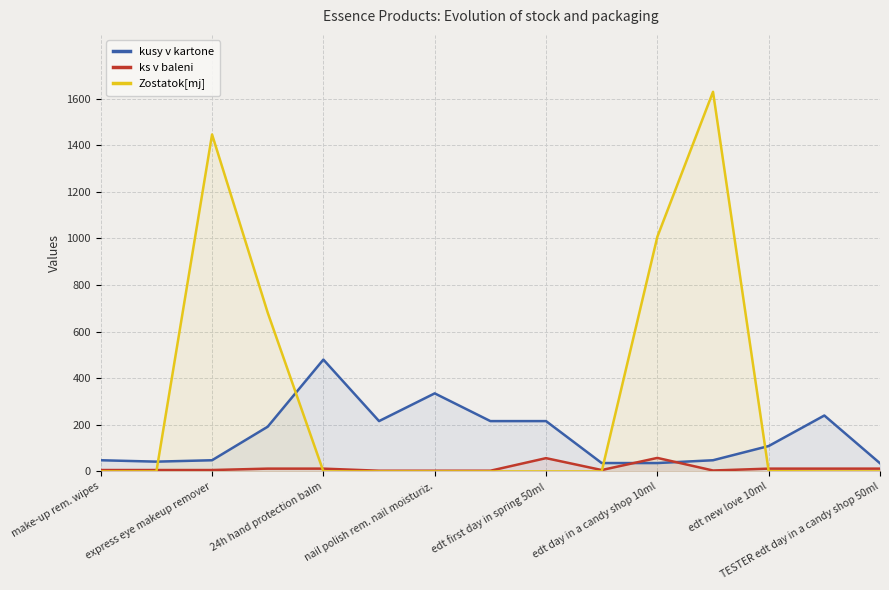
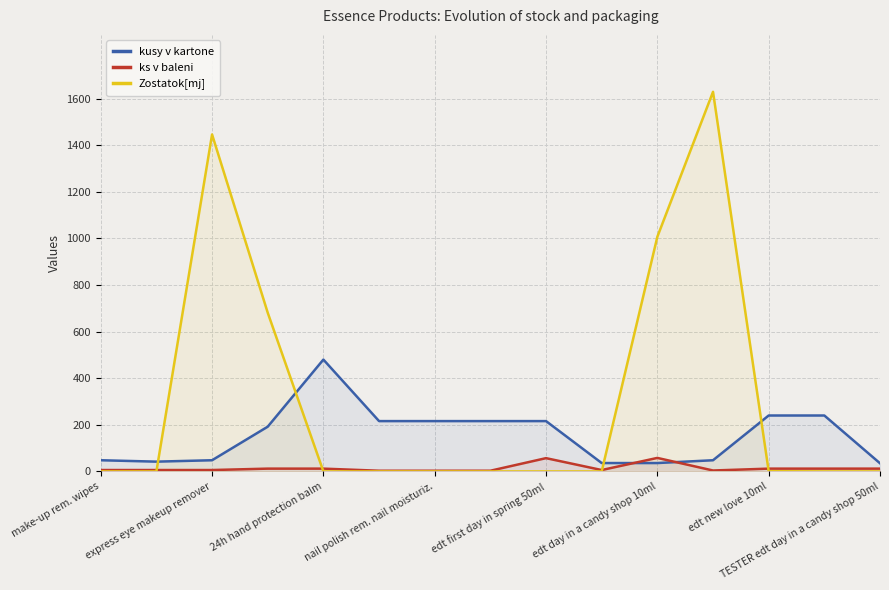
kusy v kartone, nail polish rem. nail moisturiz.: 340 -> 220
kusy v kartone, edt new love 10ml: 110 -> 240
